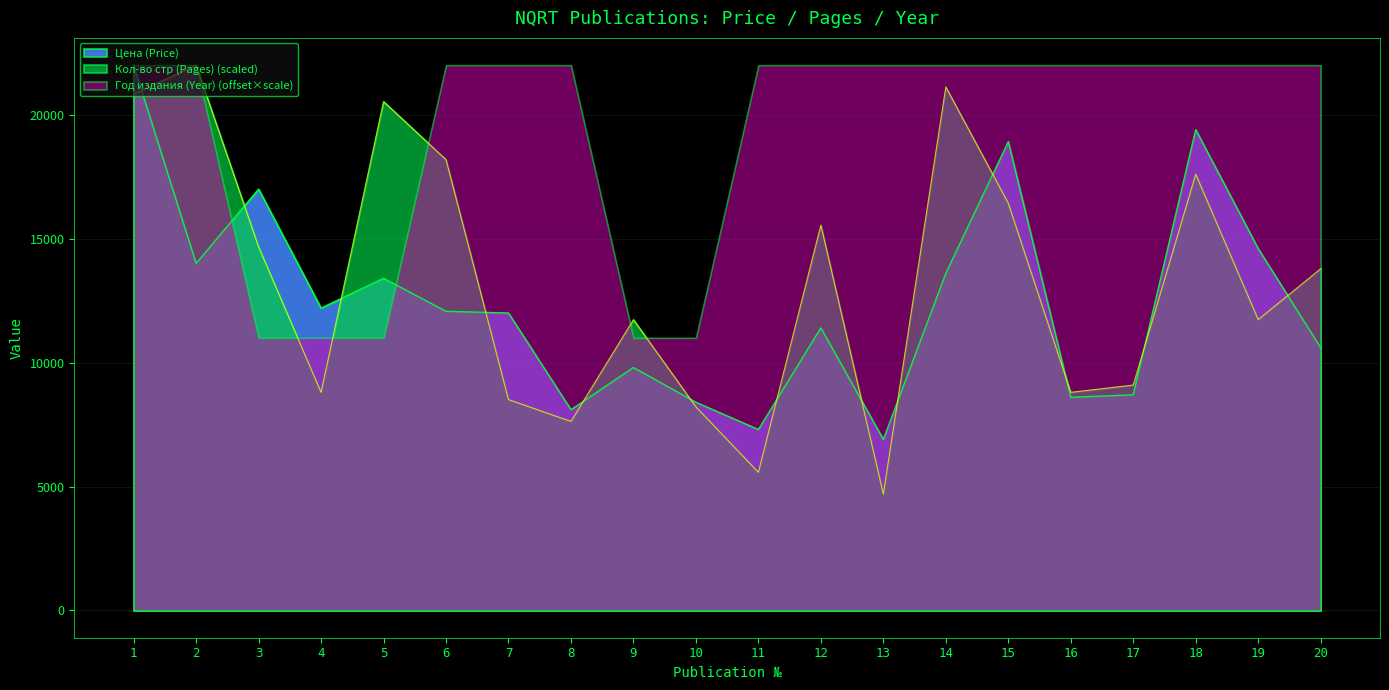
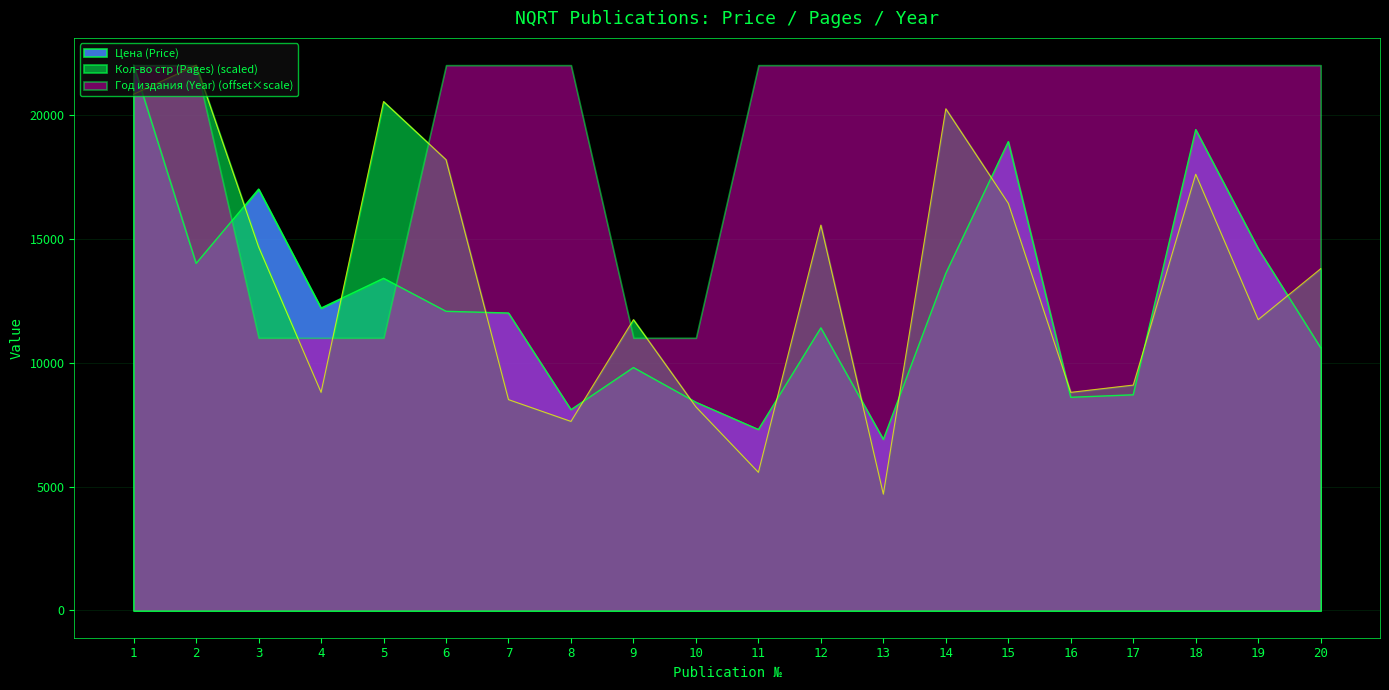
Кол-во стр (Pages) (scaled), 14: 21100 -> 20200
